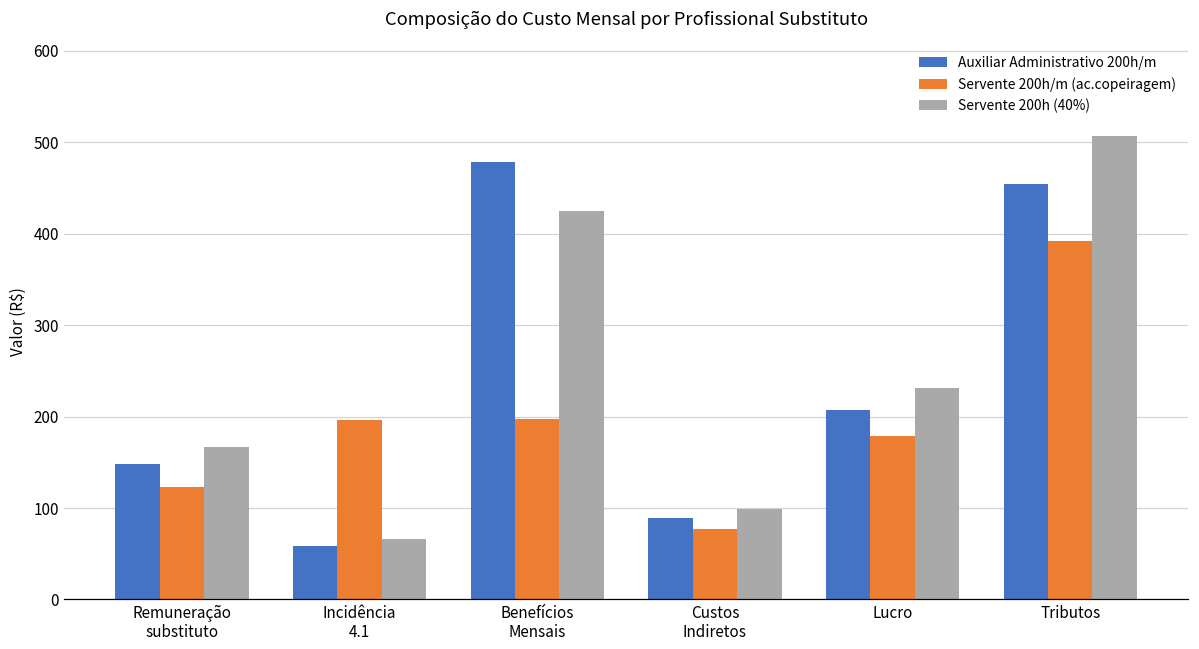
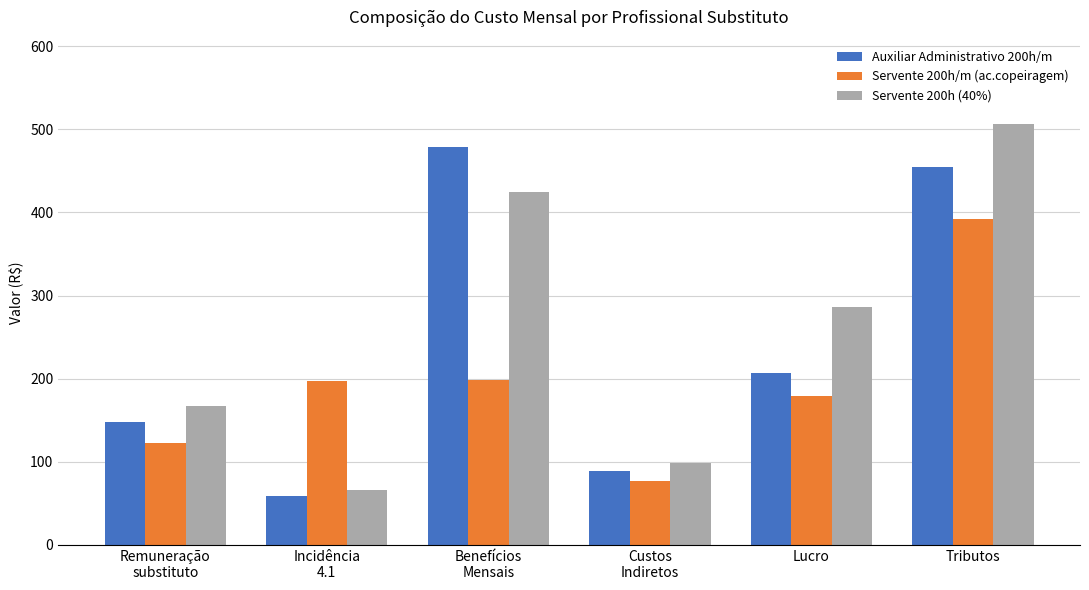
Servente 200h (40%), Lucro: 230 -> 290
